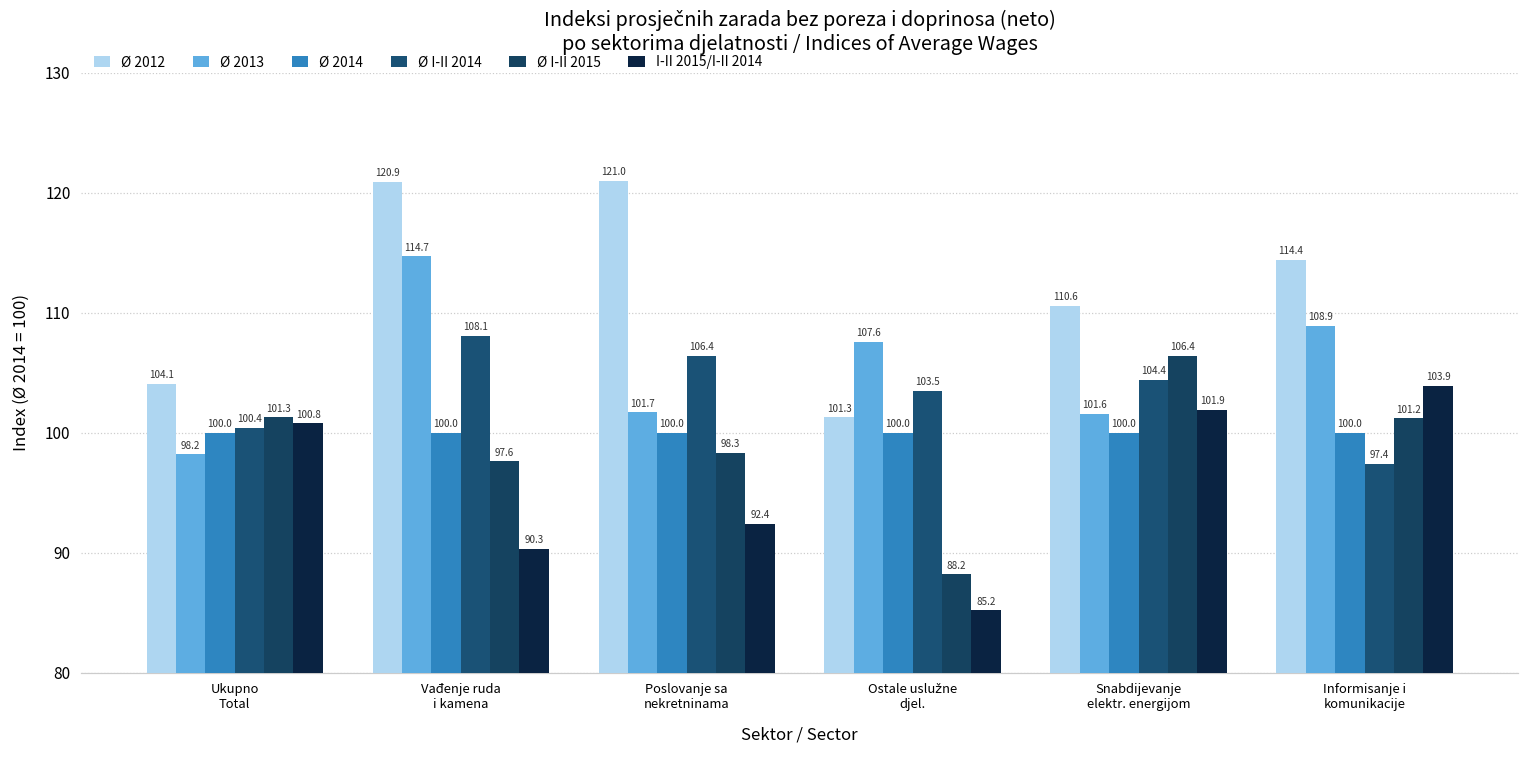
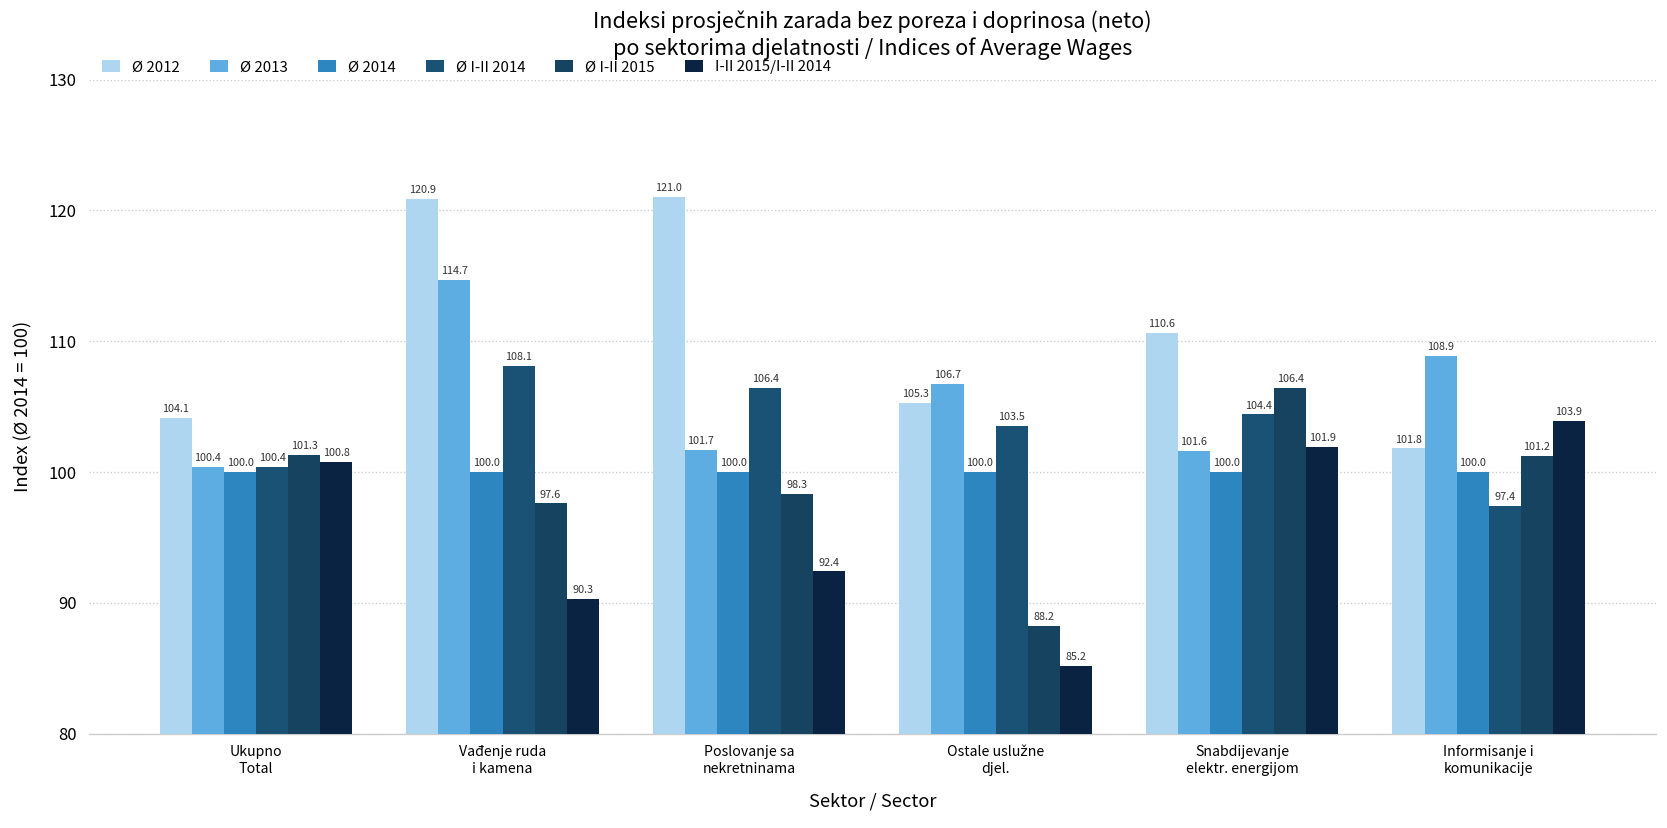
Ø 2013, Ukupno Total: 98.2 -> 100.4
Ø 2012, Ostale uslužne djel.: 101.3 -> 105.3
Ø 2013, Ostale uslužne djel.: 107.6 -> 106.7
Ø 2012, Informisanje i komunikacije: 114.4 -> 101.8
